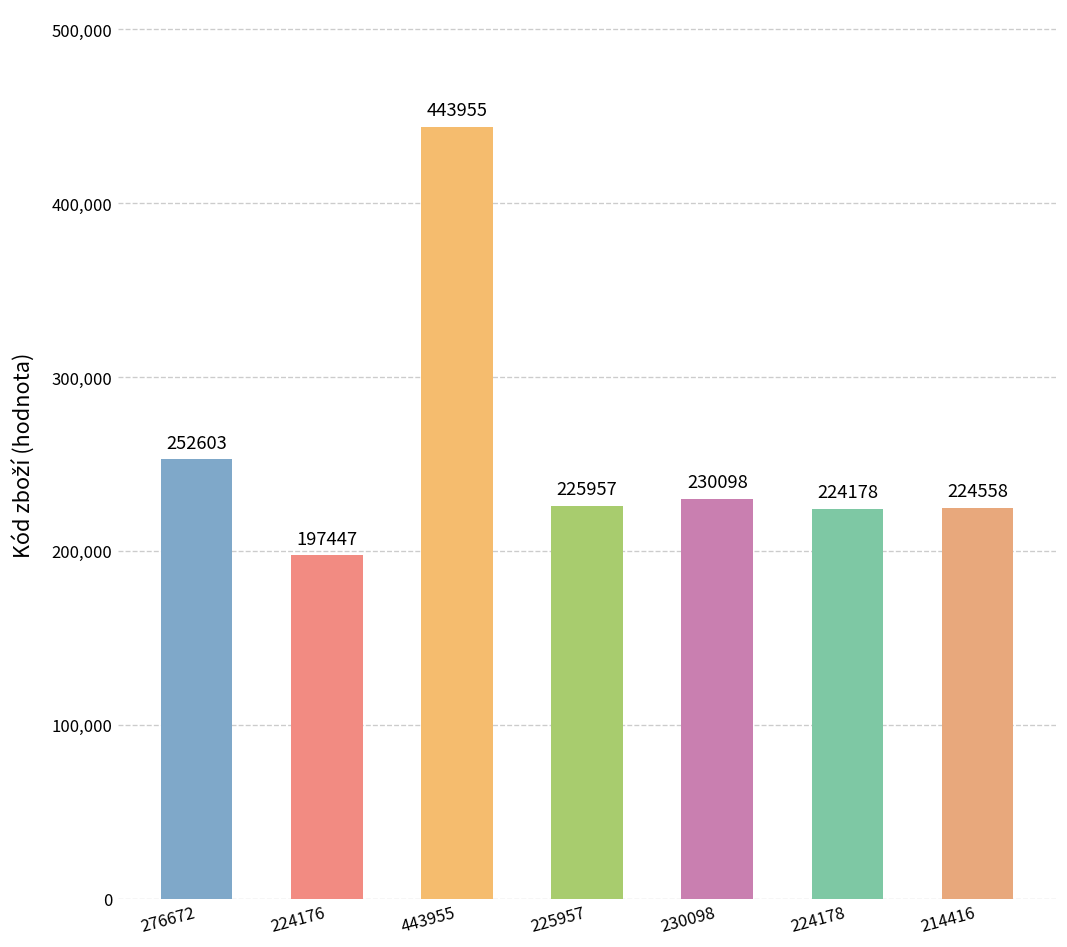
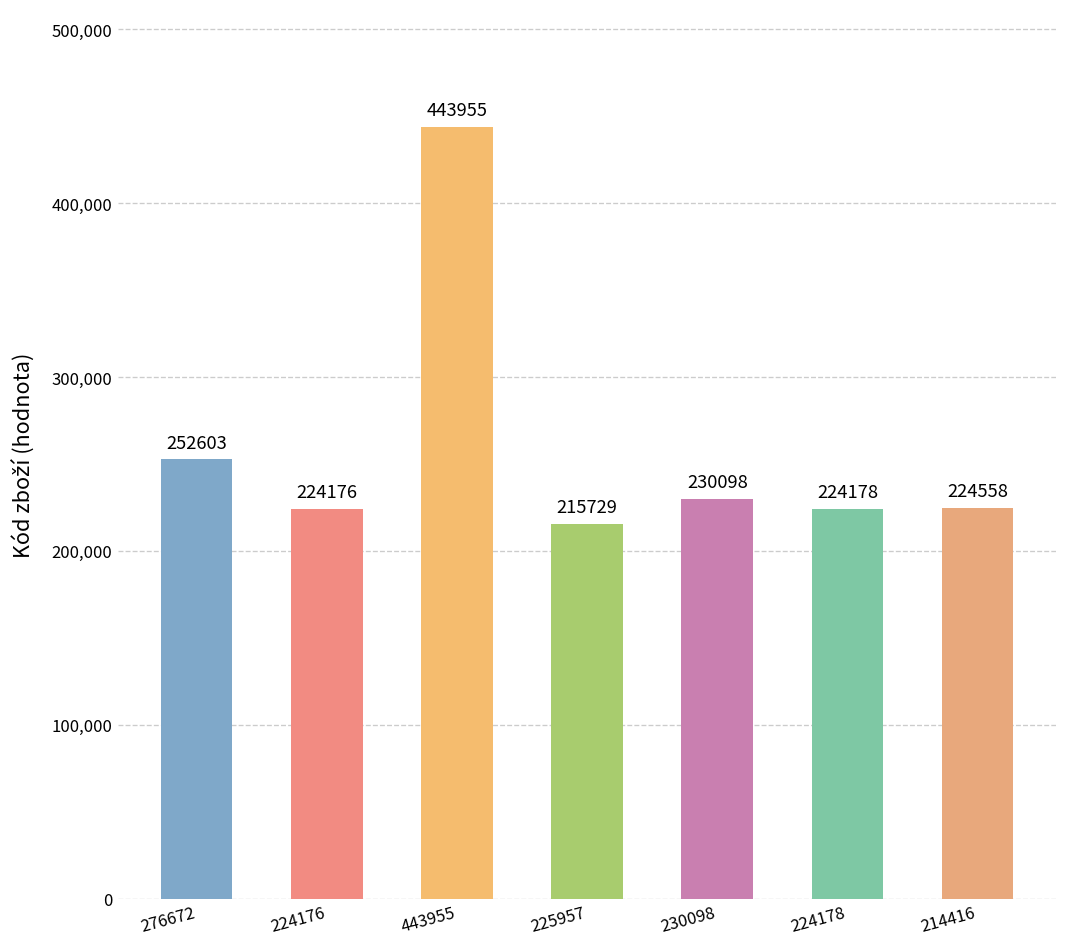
224176: 197447 -> 224176
225957: 225957 -> 215729
